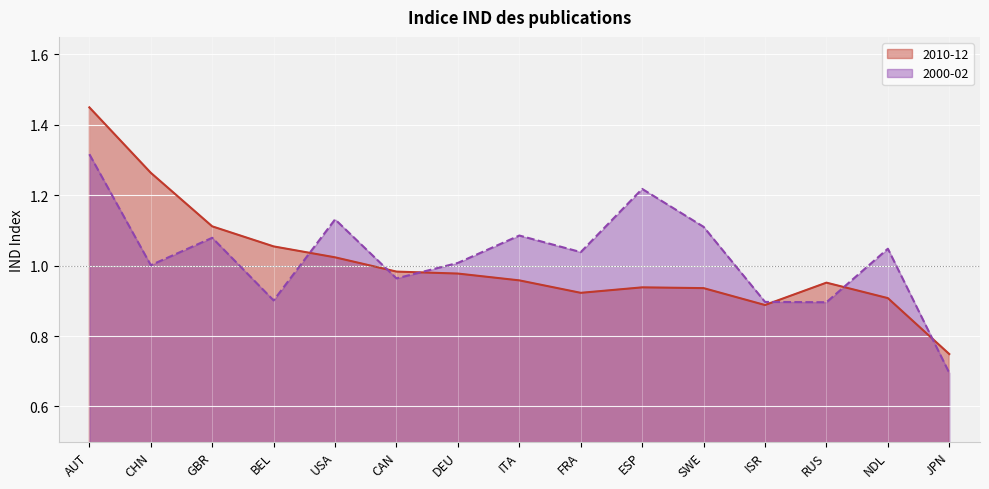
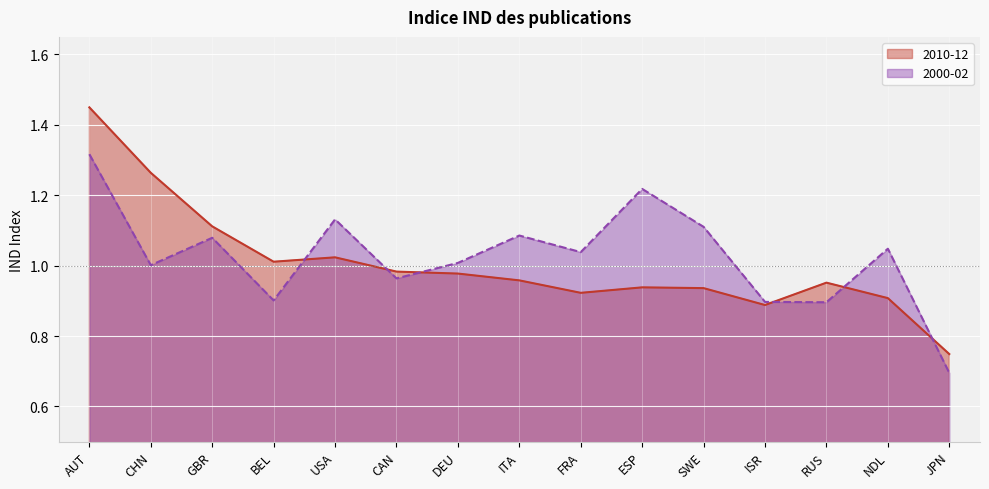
2010-12, BEL: 1.05 -> 1.01
